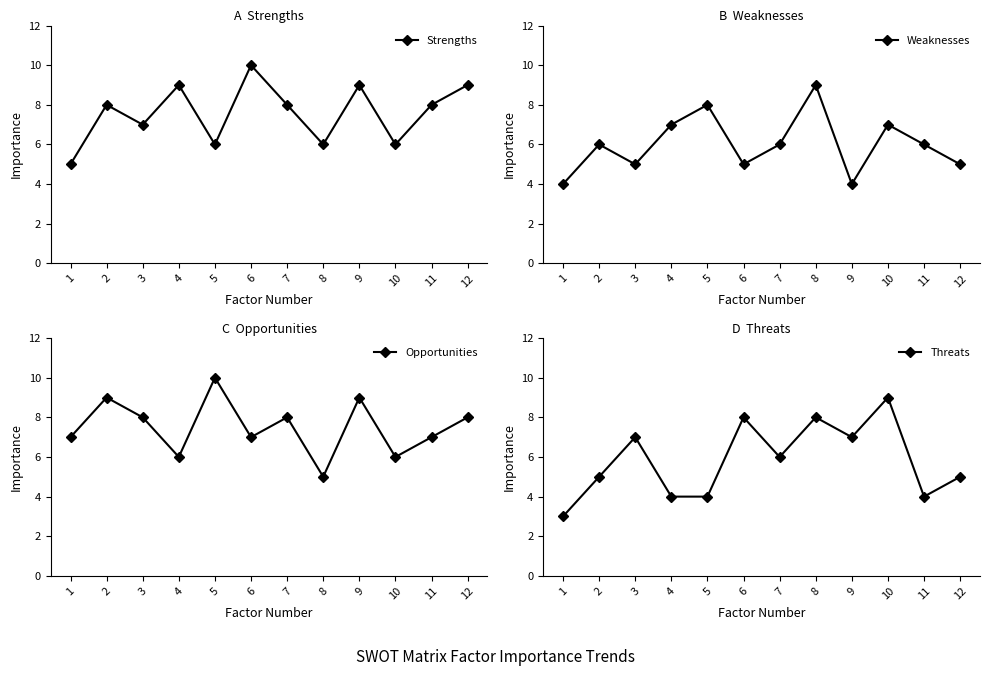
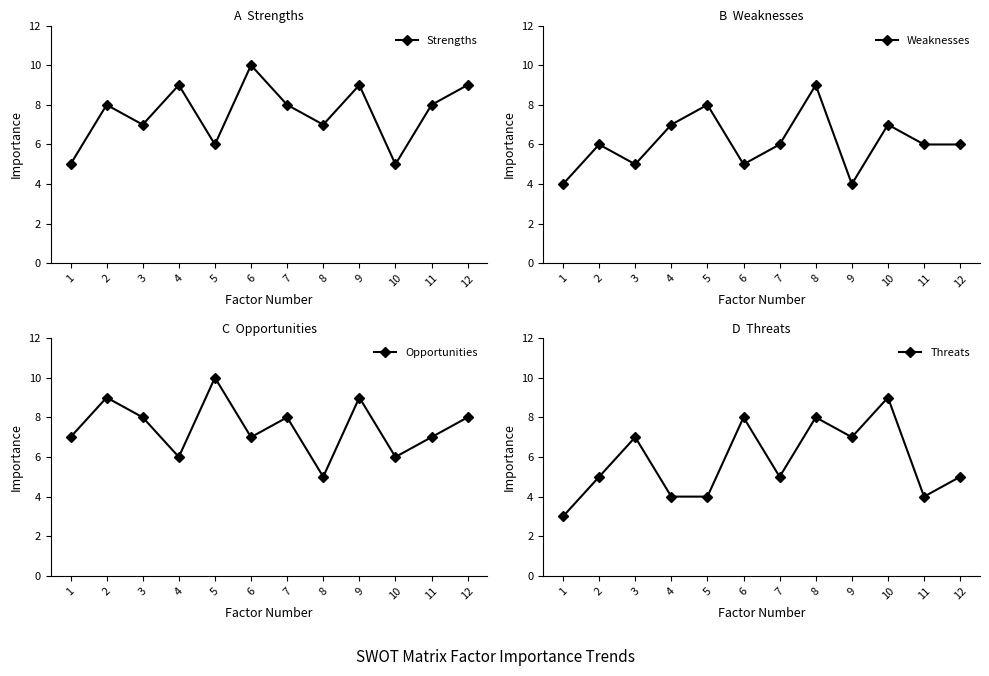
A Strengths, 8: 6 -> 7
A Strengths, 10: 6 -> 5
B Weaknesses, 12: 5 -> 6
D Threats, 7: 6 -> 5
